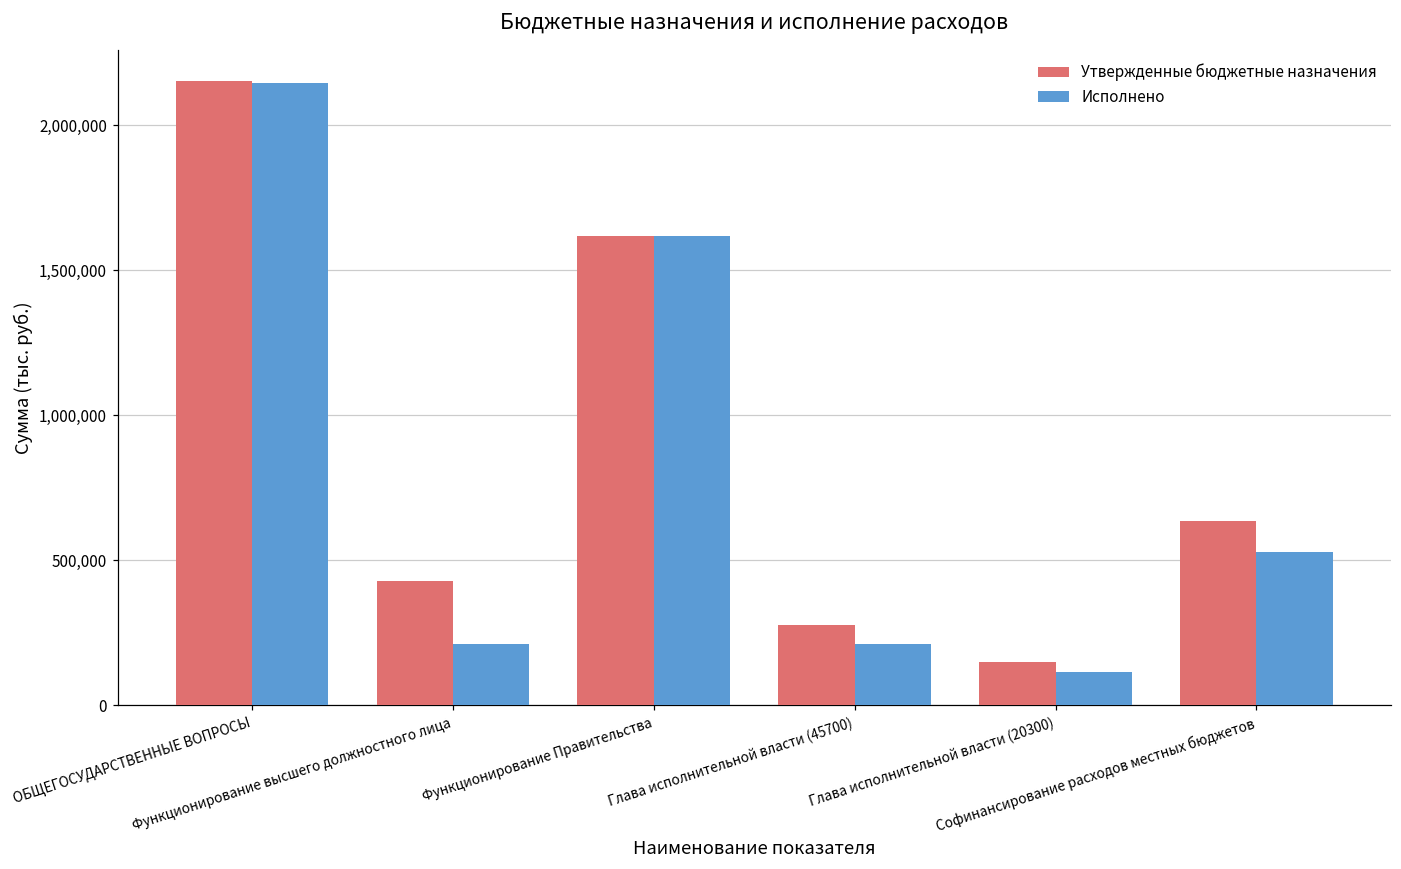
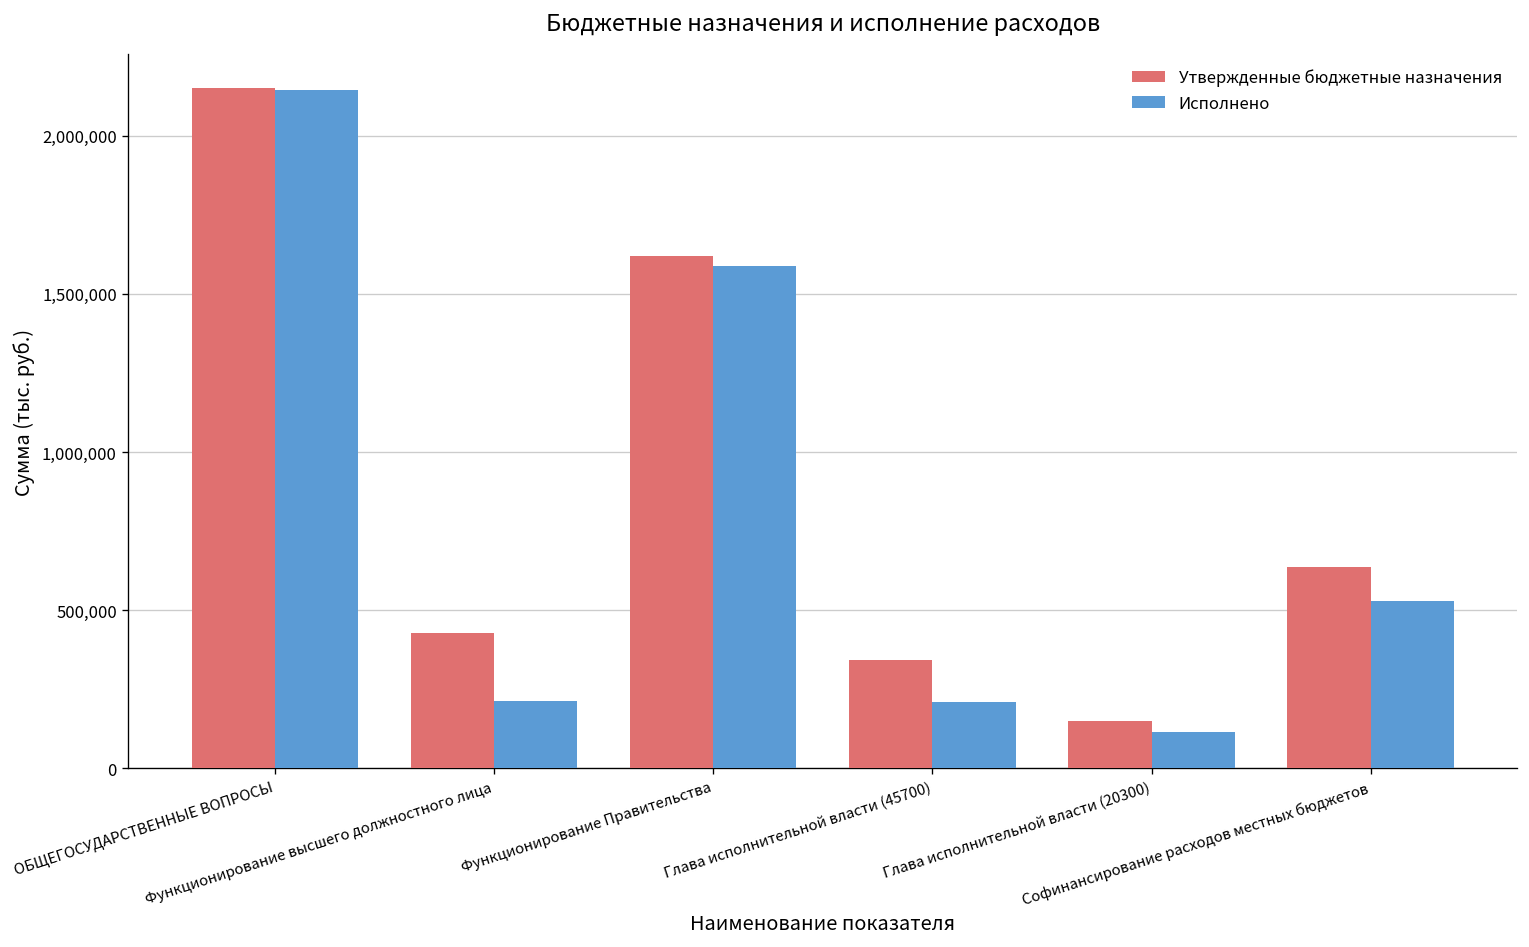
Исполнено, Функционирование Правительства: 1,620,000 -> 1,590,000
Утвержденные бюджетные назначения, Глава исполнительной власти (45700): 280,000 -> 340,000
